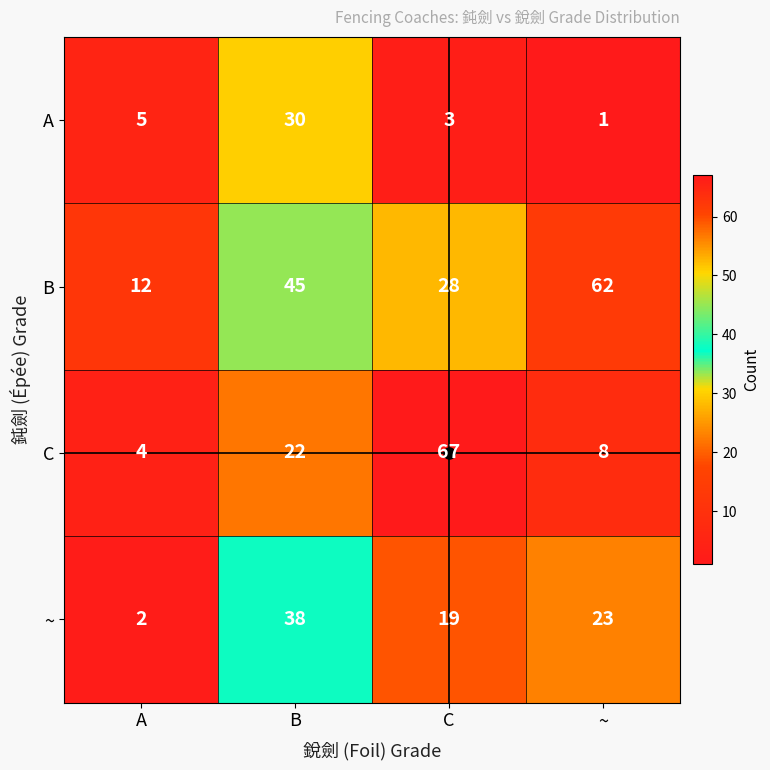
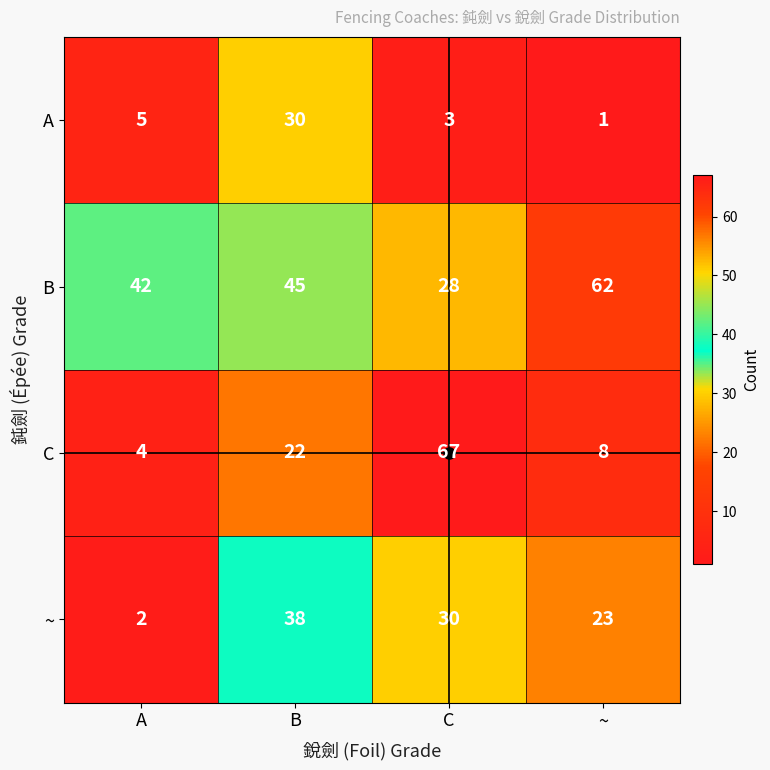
B, A: 12 -> 42
~, C: 19 -> 30
